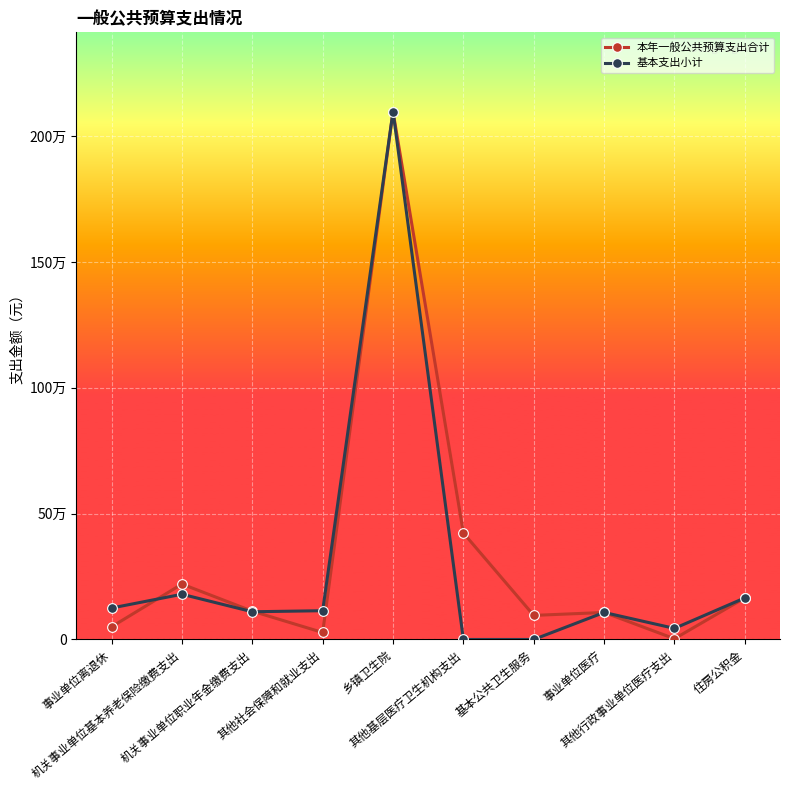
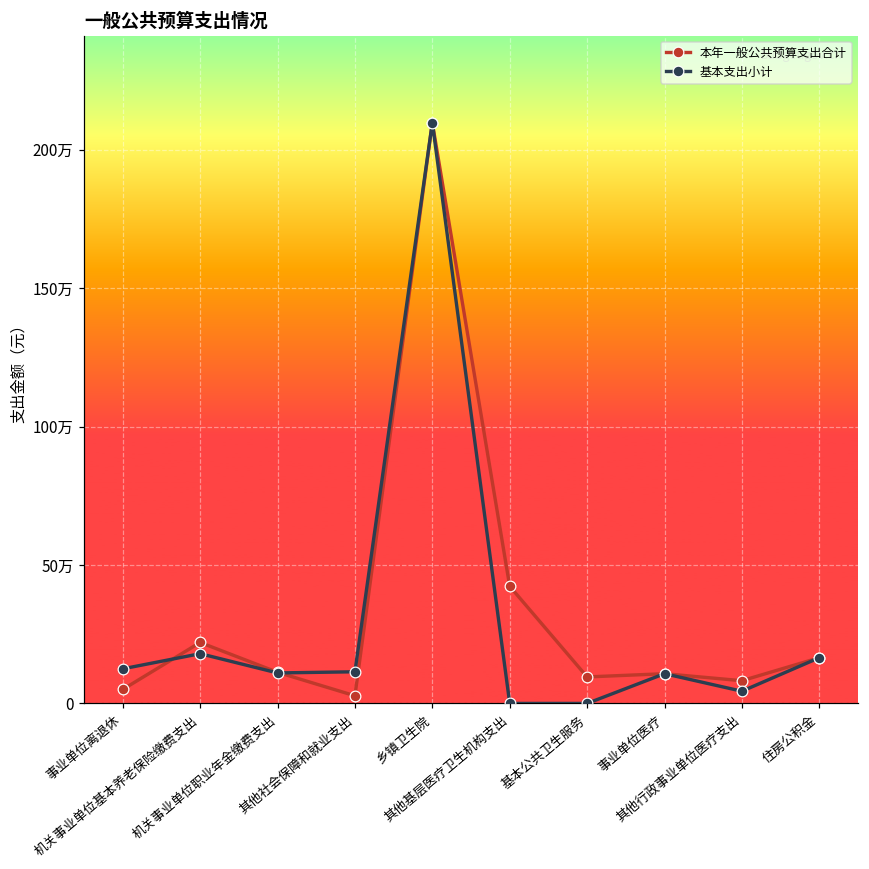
本年一般公共预算支出合计, 其他行政事业单位医疗支出: 0万 -> 8万
